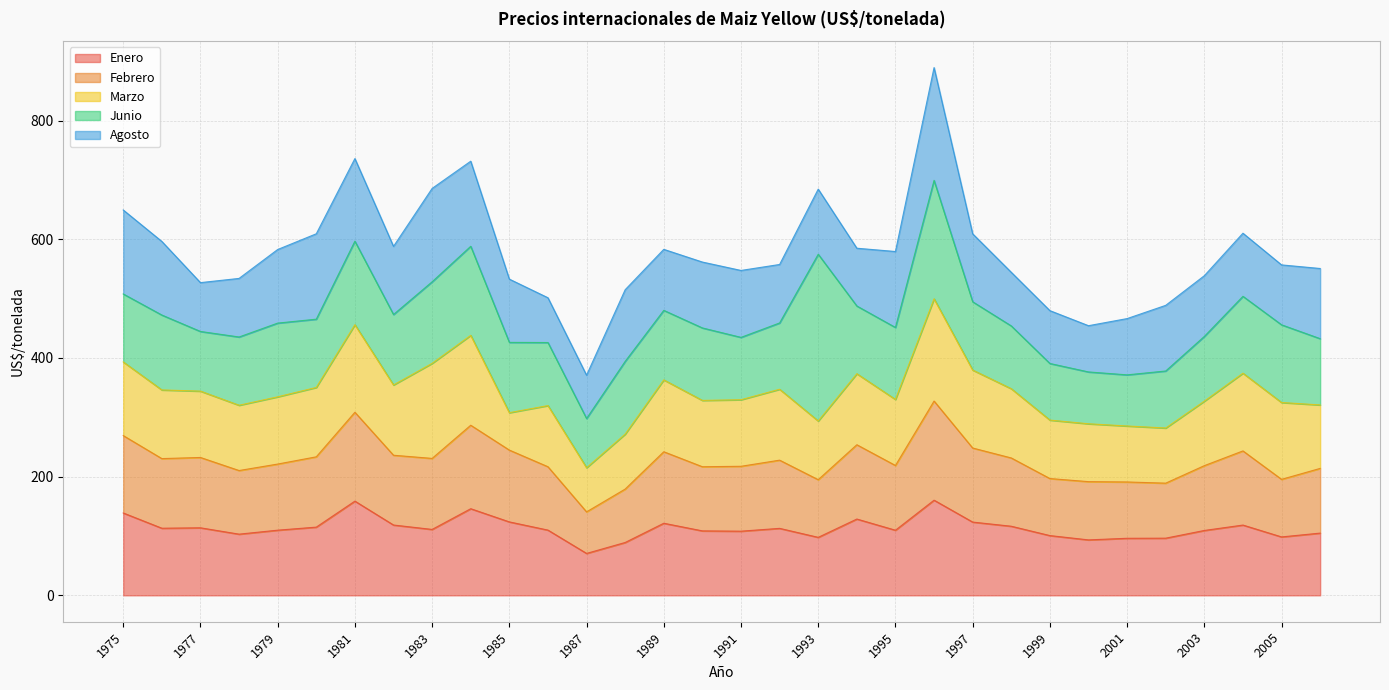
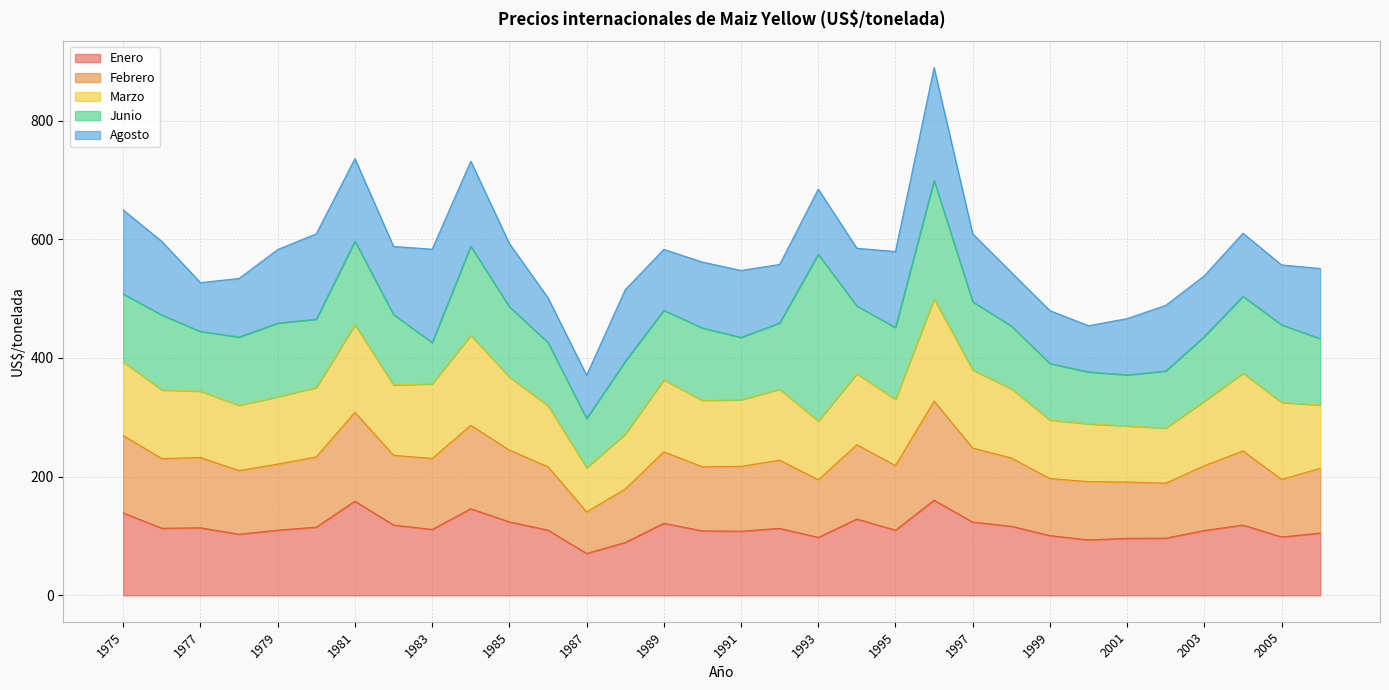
Marzo, 1983: 160 -> 130
Junio, 1983: 140 -> 70
Marzo, 1985: 60 -> 120
